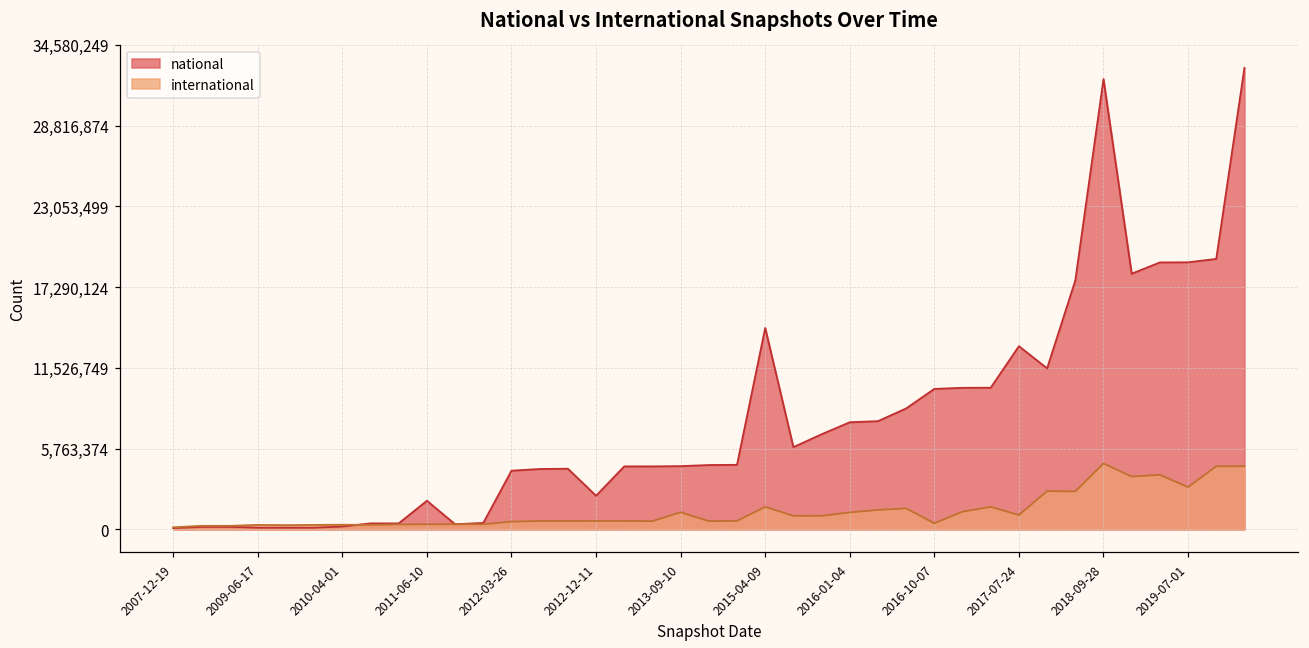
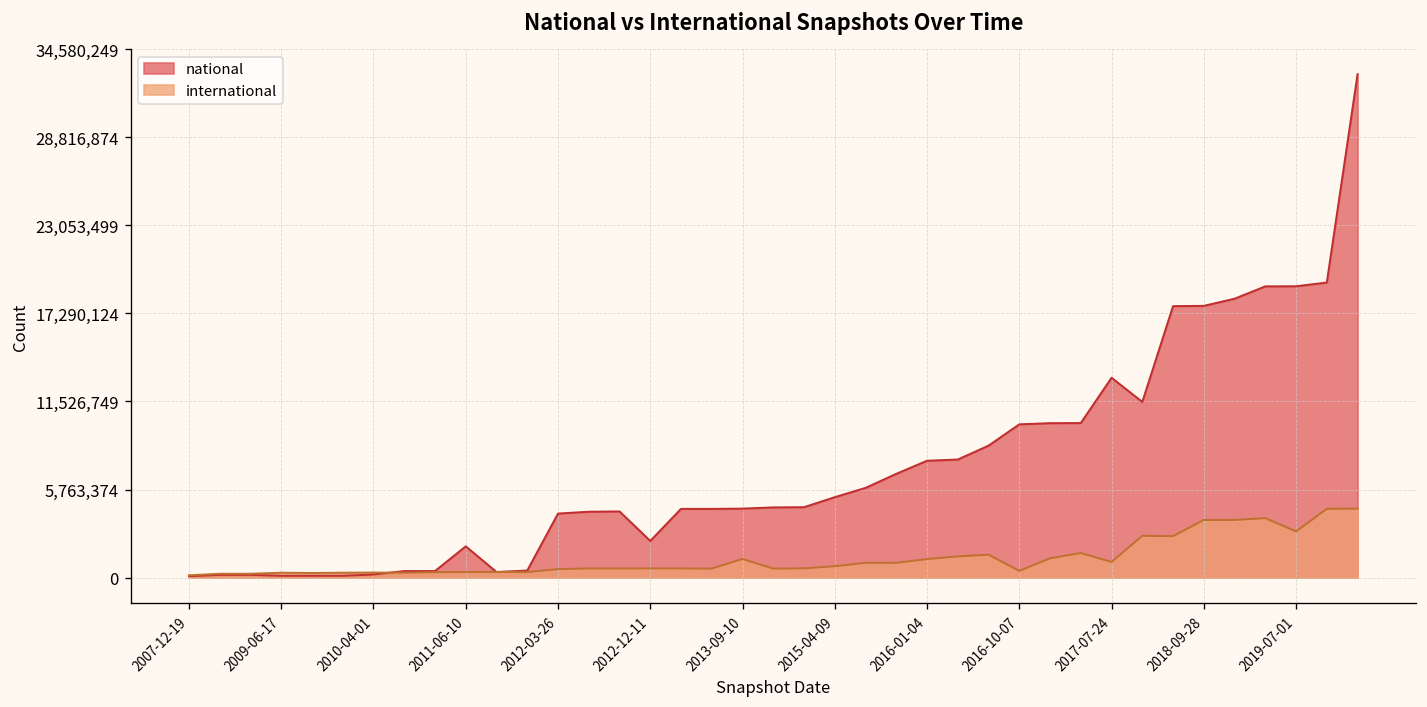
national, 2015-04-09: 14,400,000 -> 5,300,000
international, 2015-04-09: 1,600,000 -> 700,000
national, 2018-09-28: 32,100,000 -> 17,800,000
international, 2018-09-28: 4,700,000 -> 3,800,000
